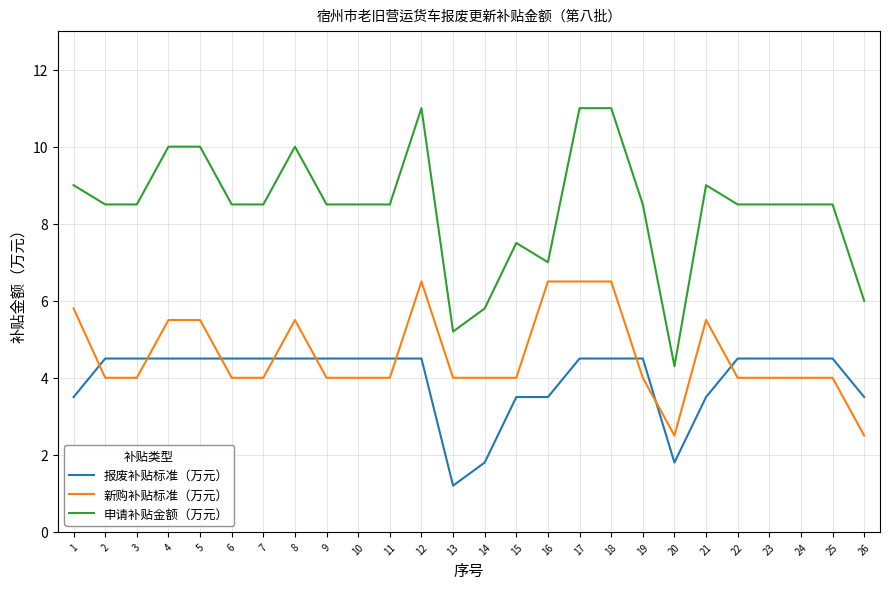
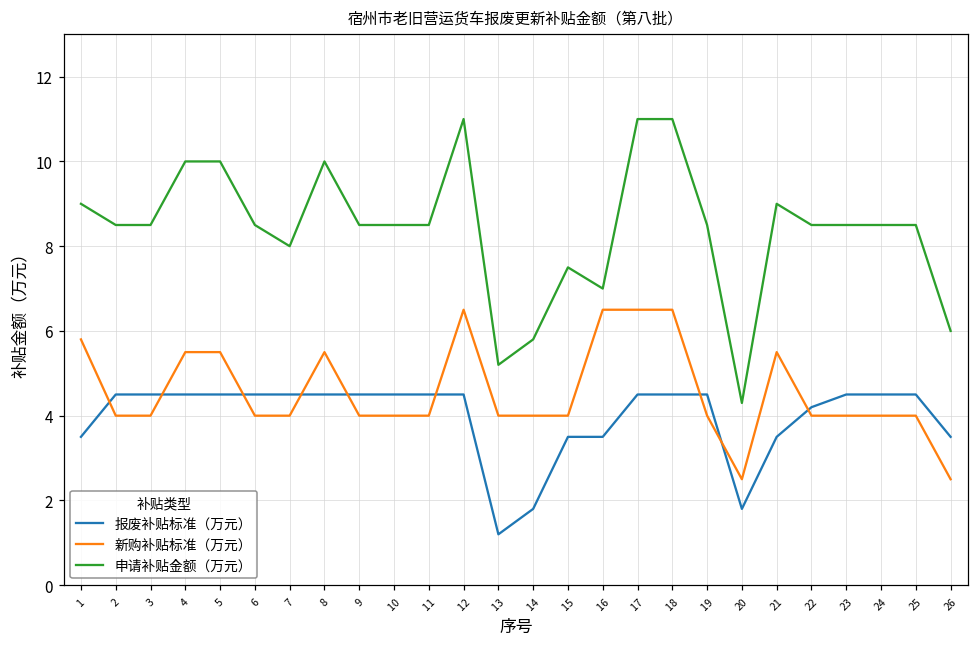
申请补贴金额（万元）, 7: 8.5 -> 8.0
报废补贴标准（万元）, 22: 4.5 -> 4.2
